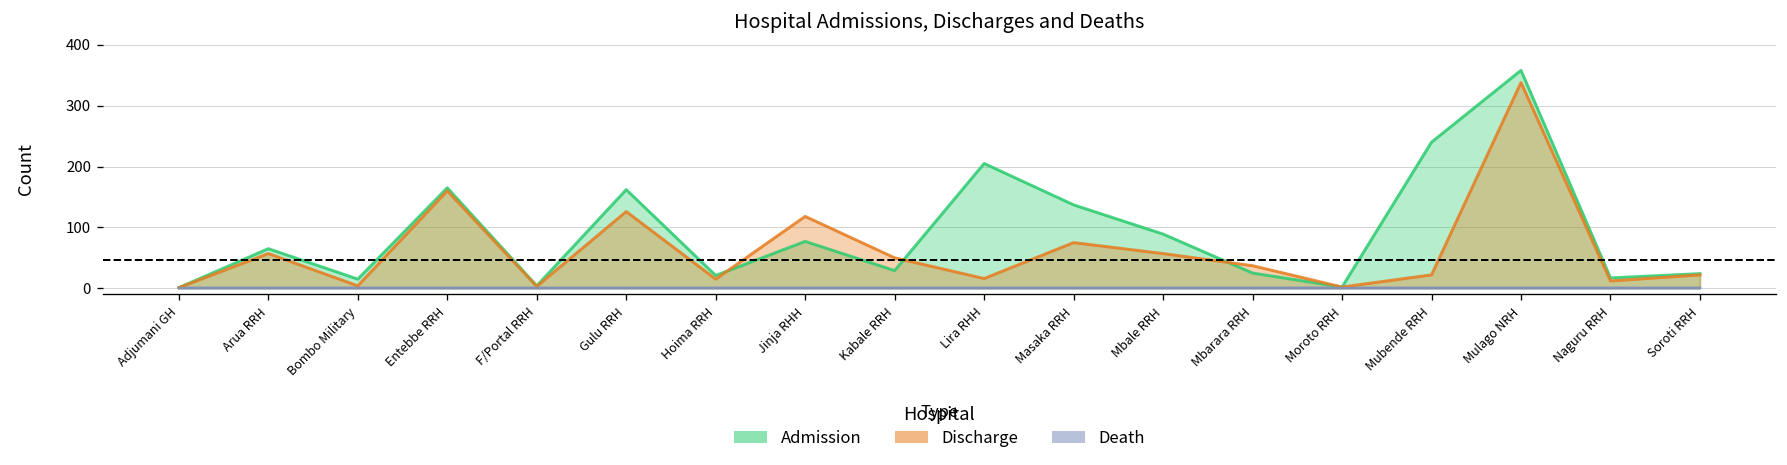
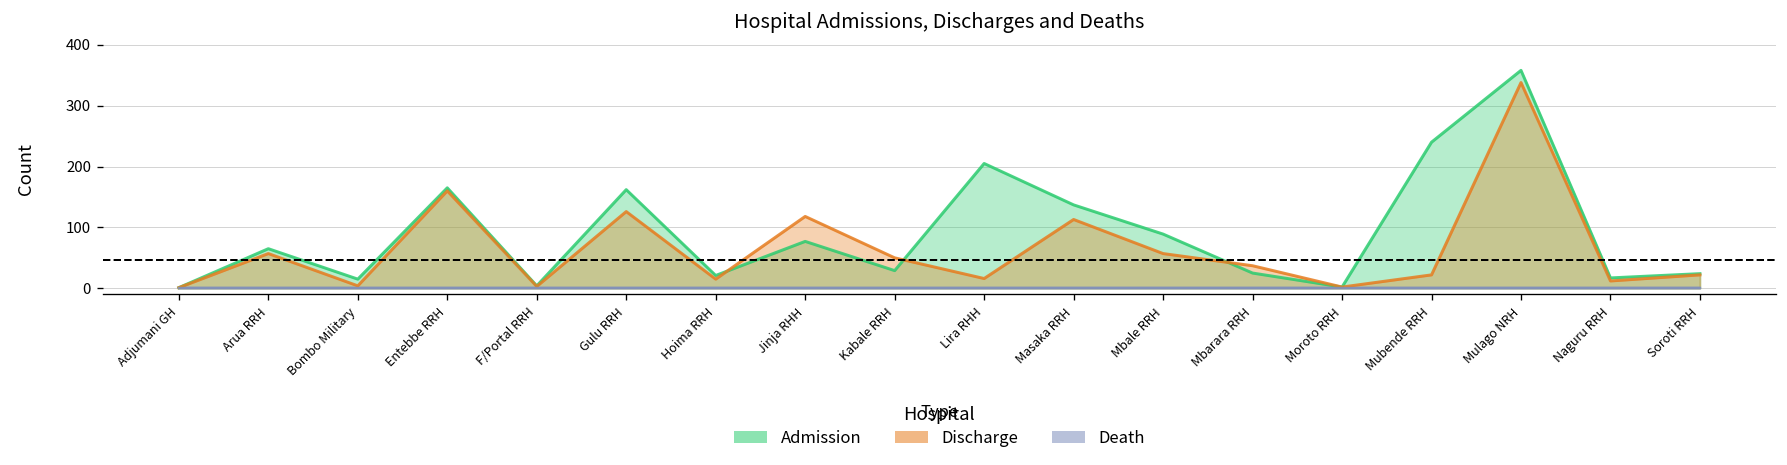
Discharge, Masaka RRH: 80 -> 110
